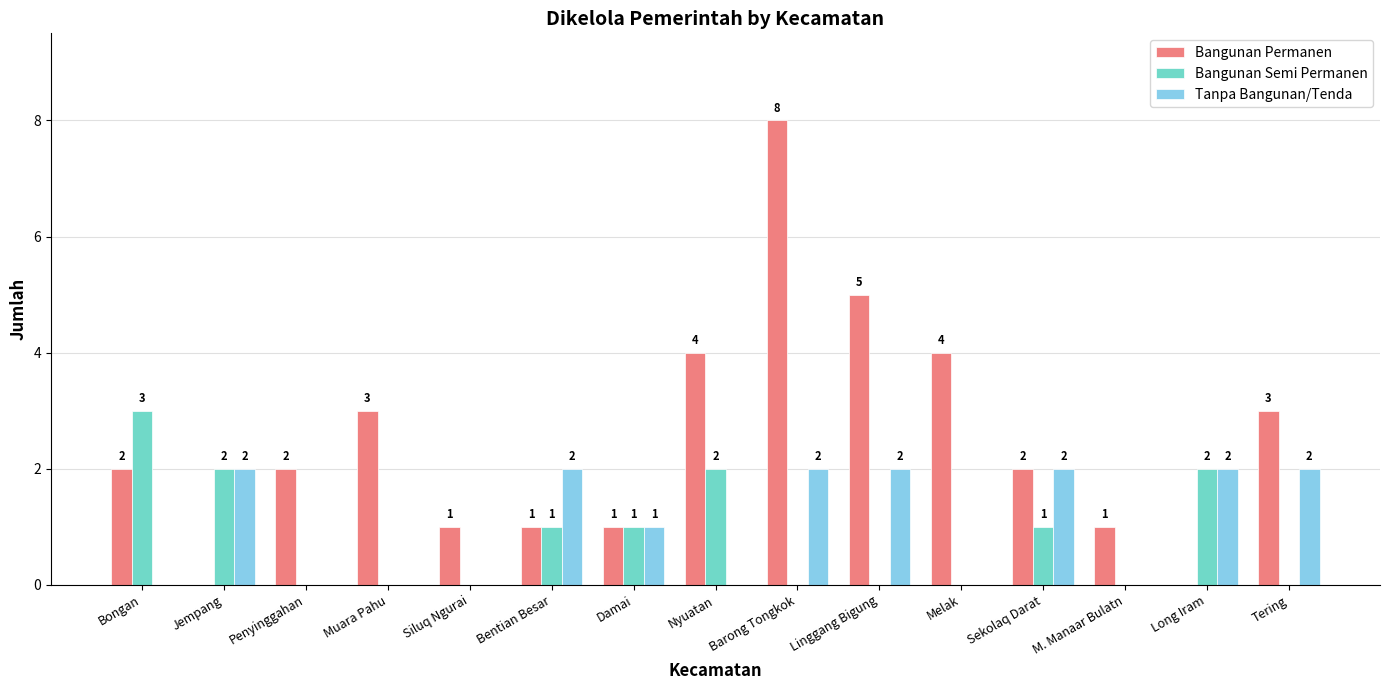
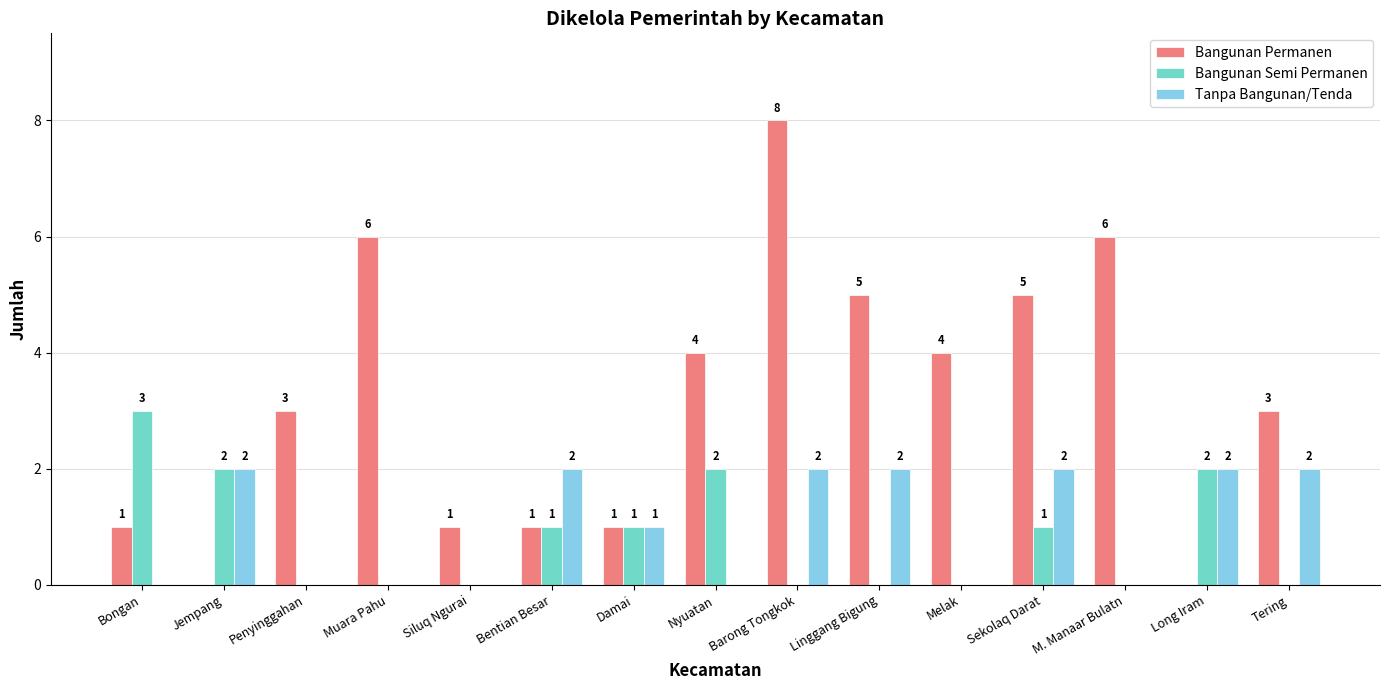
Bangunan Permanen, Bongan: 2 -> 1
Bangunan Permanen, Penyinggahan: 2 -> 3
Bangunan Permanen, Muara Pahu: 3 -> 6
Bangunan Permanen, Sekolaq Darat: 2 -> 5
Bangunan Permanen, M. Manaar Bulatn: 1 -> 6
